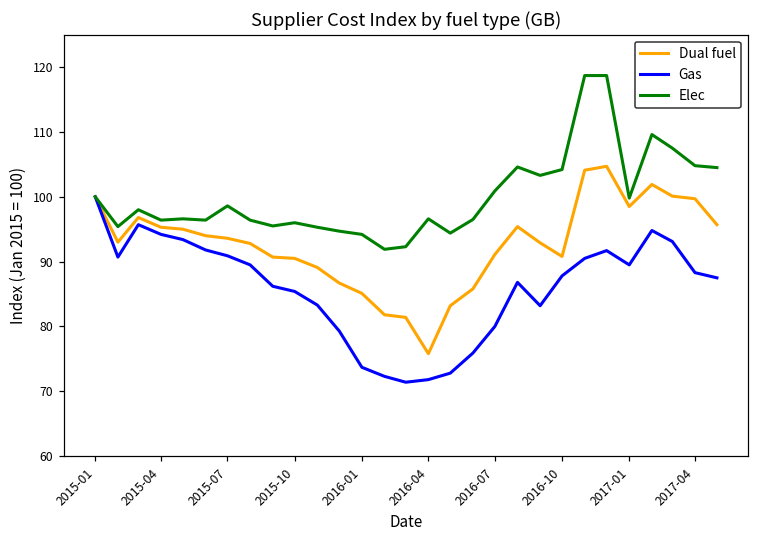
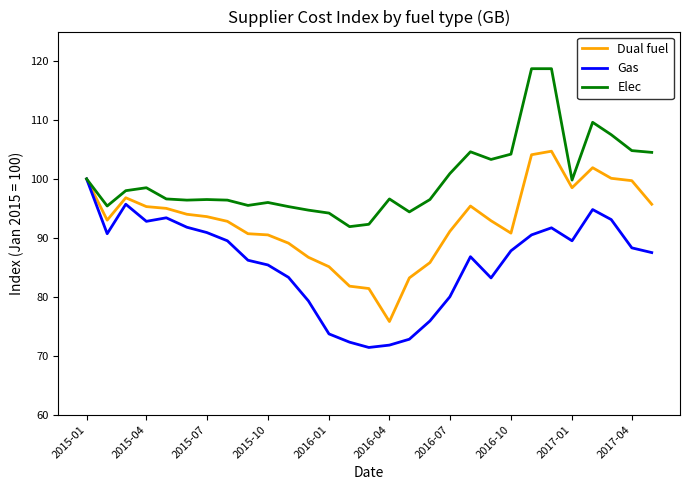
Gas, 2015-04: 94 -> 93
Elec, 2015-04: 96 -> 99
Elec, 2015-07: 99 -> 97
